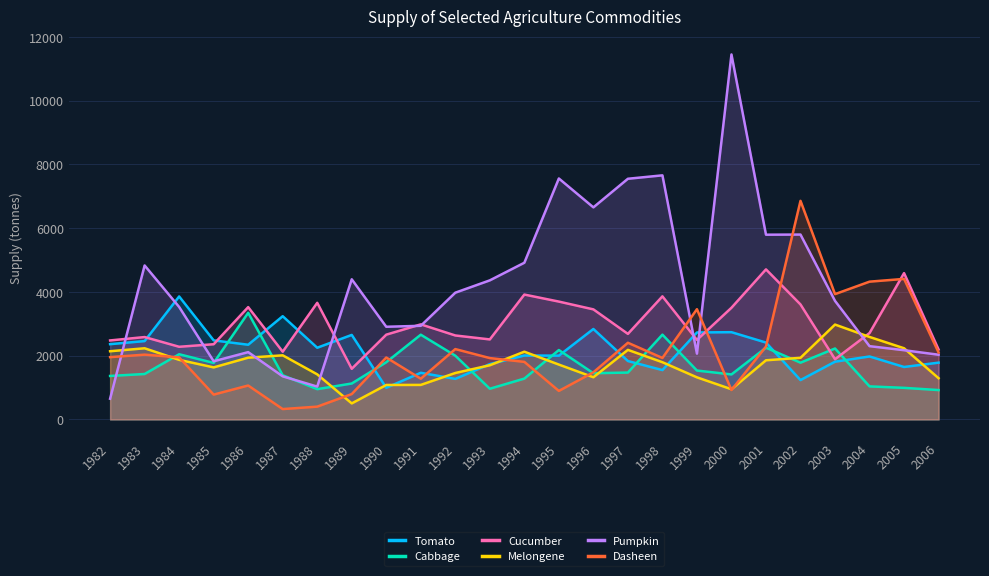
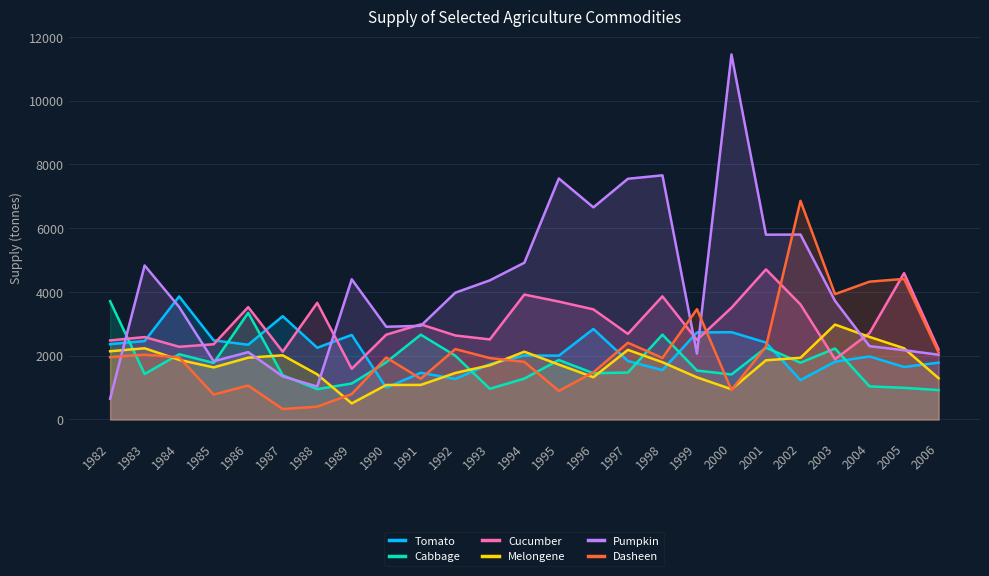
Cabbage, 1982: 1400 -> 3700
Cabbage, 1995: 2200 -> 1900
